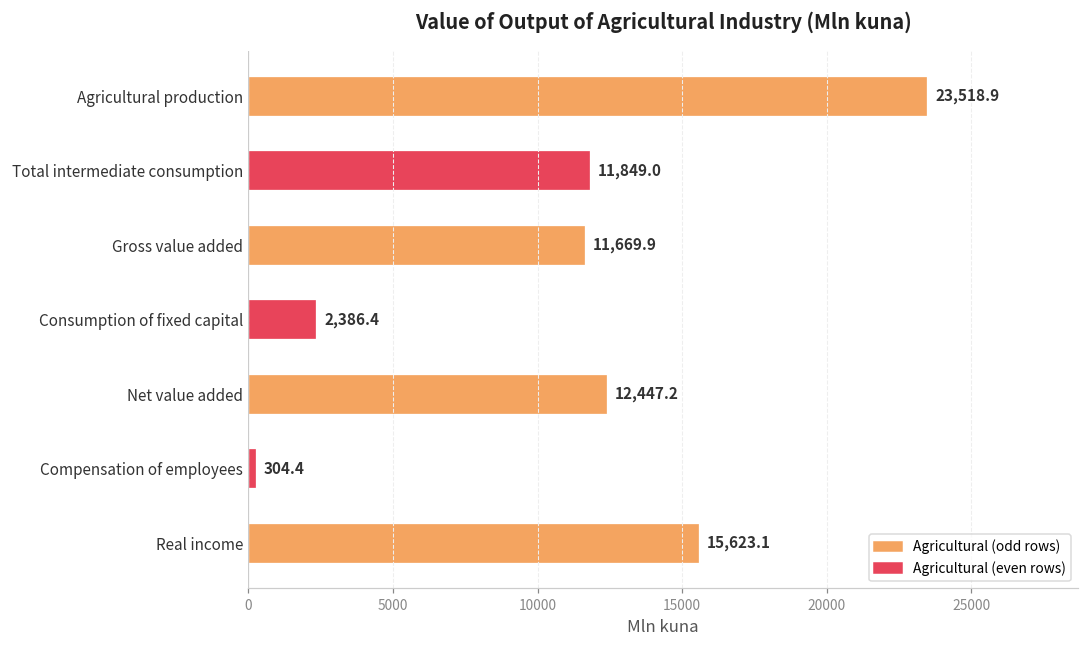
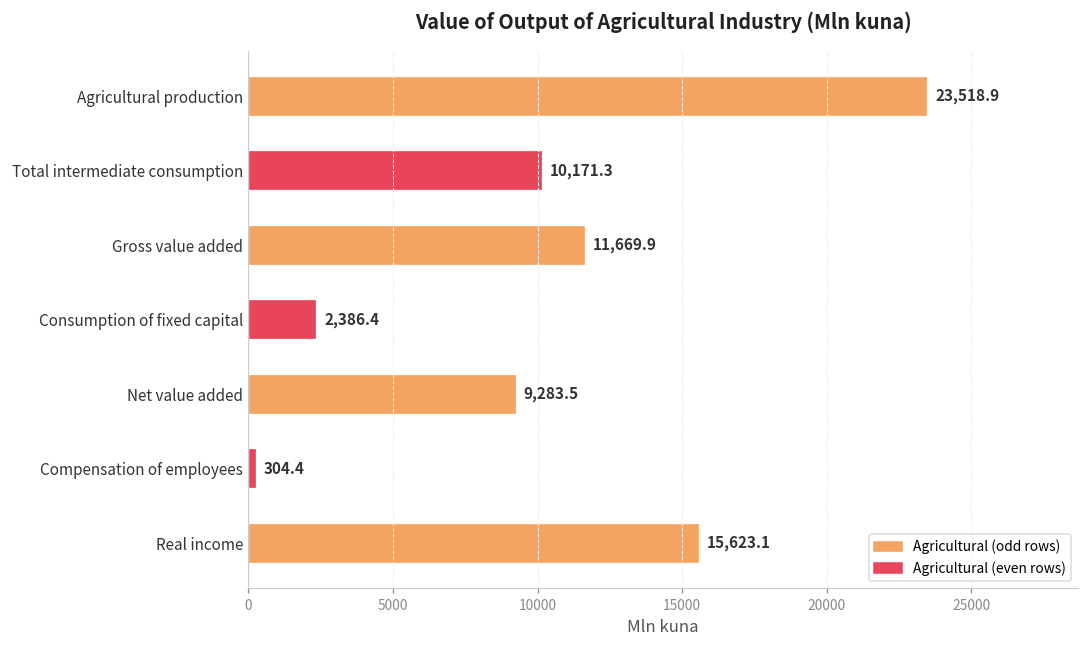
Total intermediate consumption: 11,849.0 -> 10,171.3
Net value added: 12,447.2 -> 9,283.5
